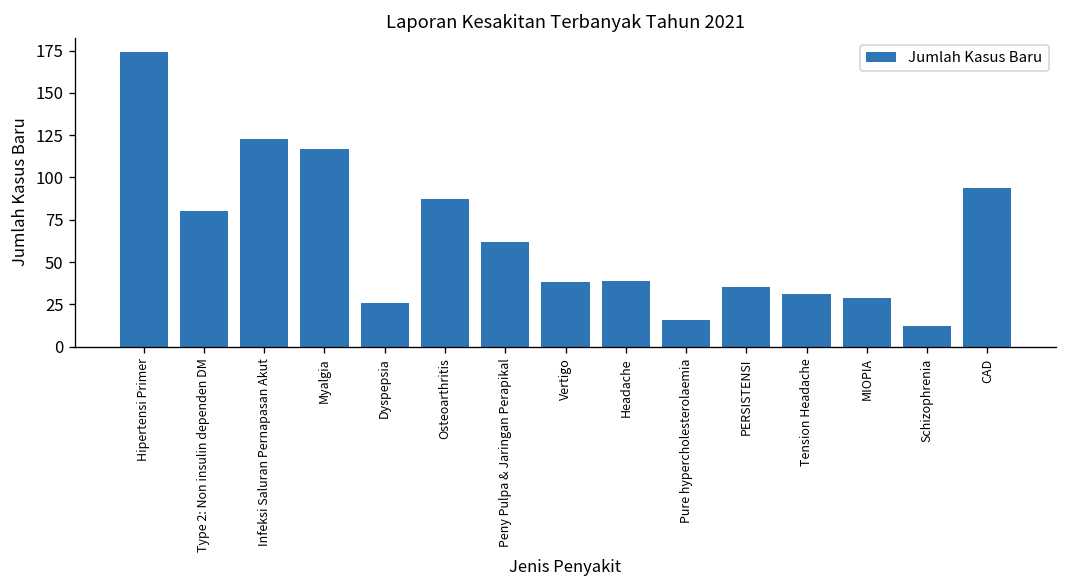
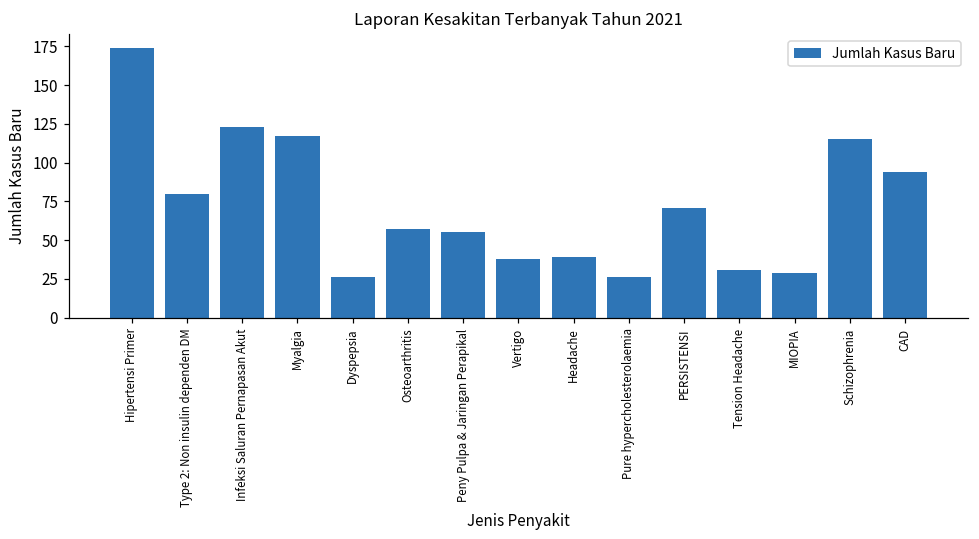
Osteoarthritis: 87 -> 57
Peny Pulpa & Jaringan Perapikal: 62 -> 55
Pure hypercholesterolaemia: 16 -> 26
PERSISTENSI: 35 -> 71
Schizophrenia: 12 -> 115
